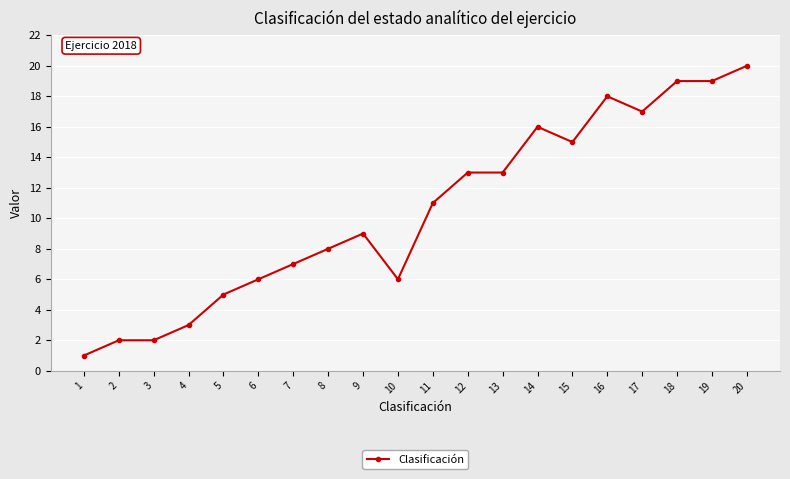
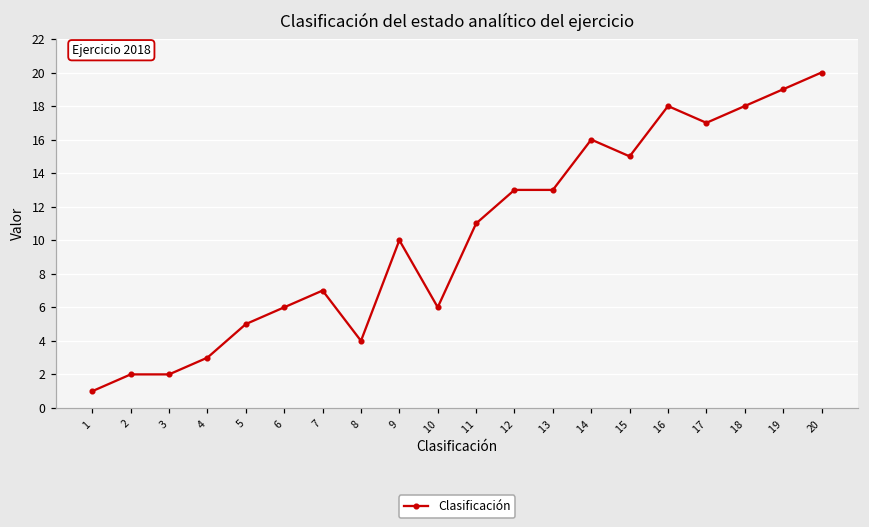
8: 8 -> 4
9: 9 -> 10
18: 19 -> 18
